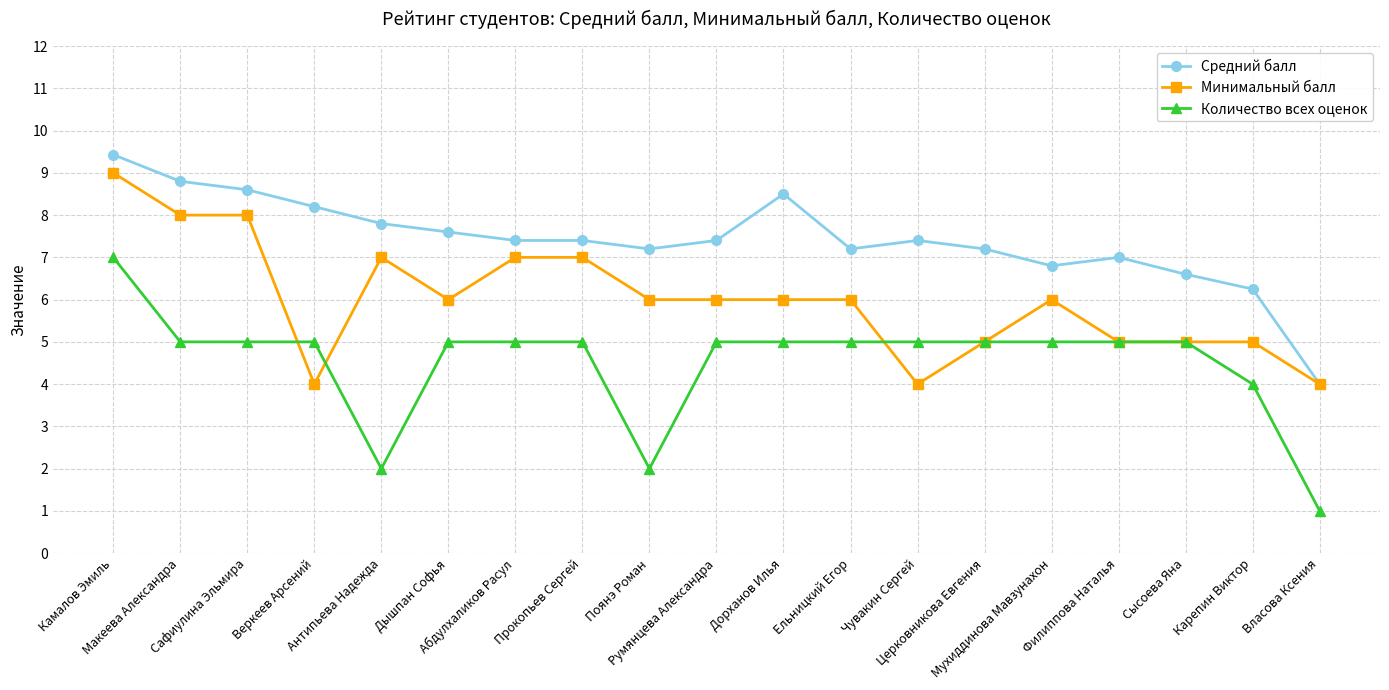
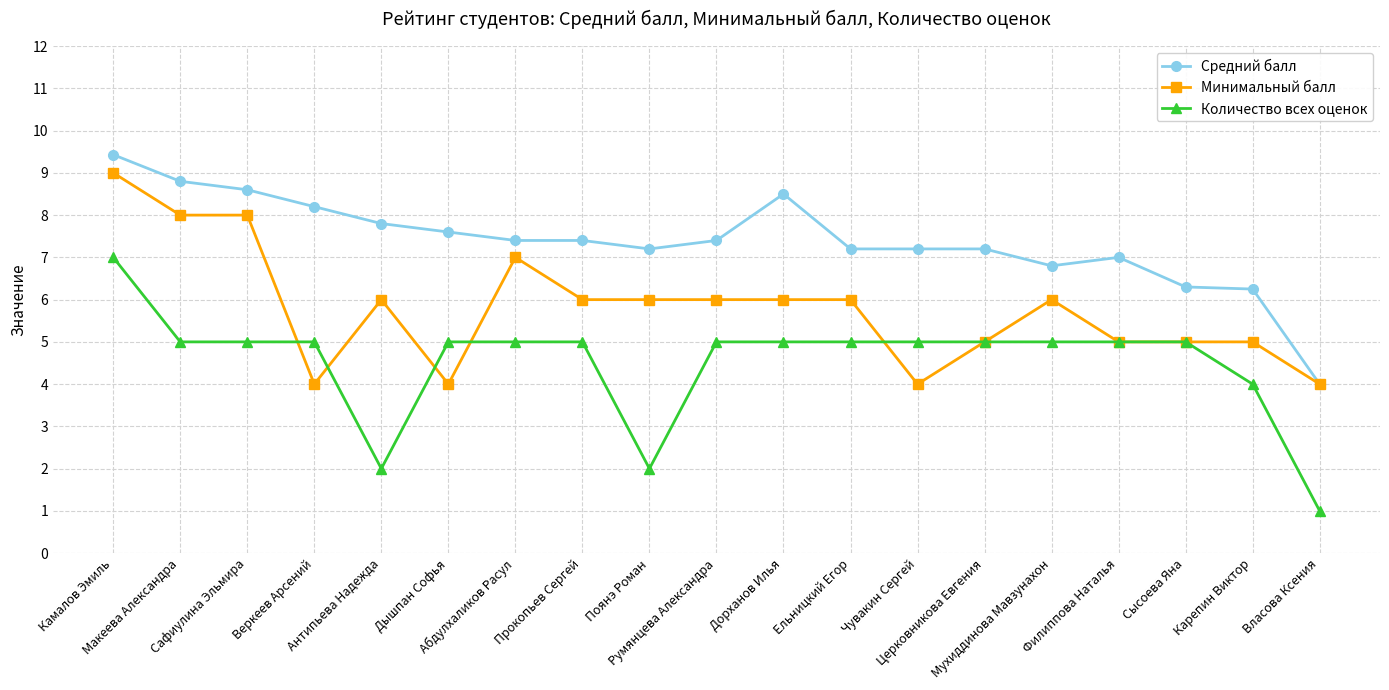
Минимальный балл, Антипьева Надежда: 7 -> 6
Минимальный балл, Дышпан Софья: 6 -> 4
Минимальный балл, Прокопьев Сергей: 7 -> 6
Средний балл, Чувакин Сергей: 7.4 -> 7.2
Средний балл, Сысоева Яна: 6.6 -> 6.3
